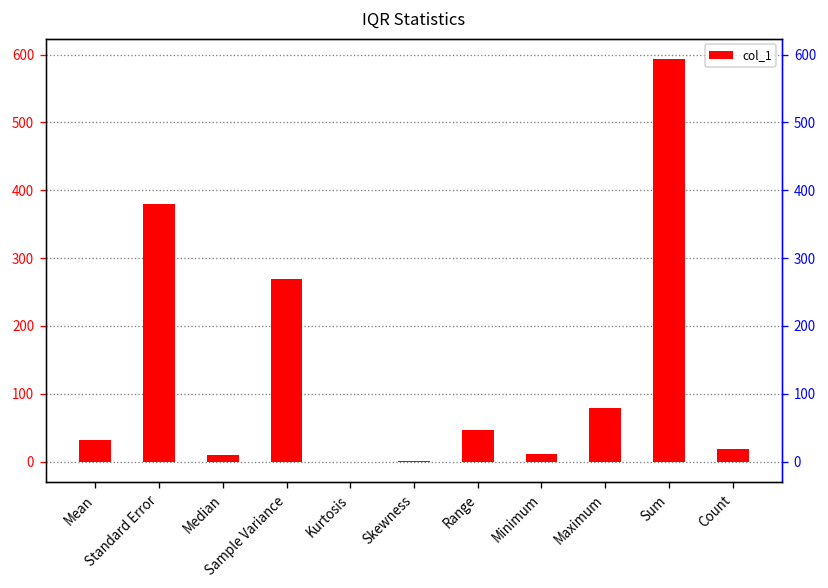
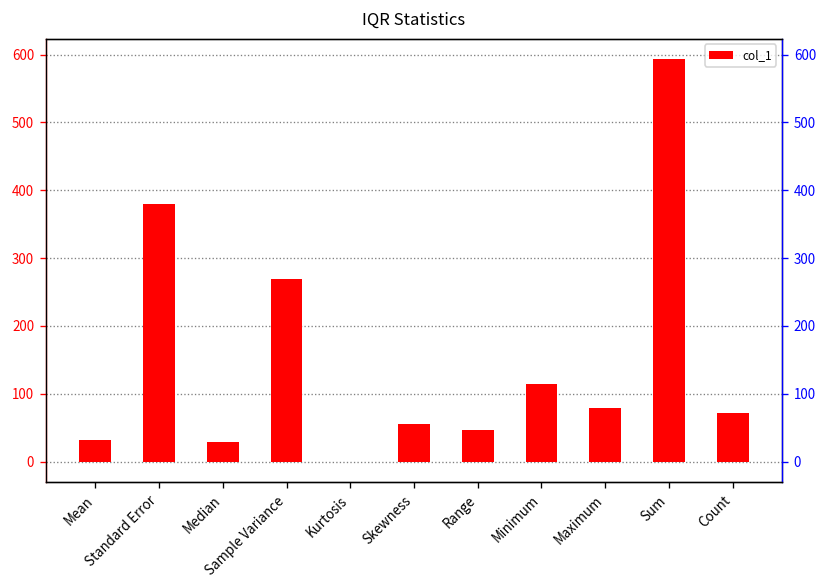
Median: 10 -> 30
Skewness: 0 -> 60
Minimum: 10 -> 110
Count: 20 -> 70
